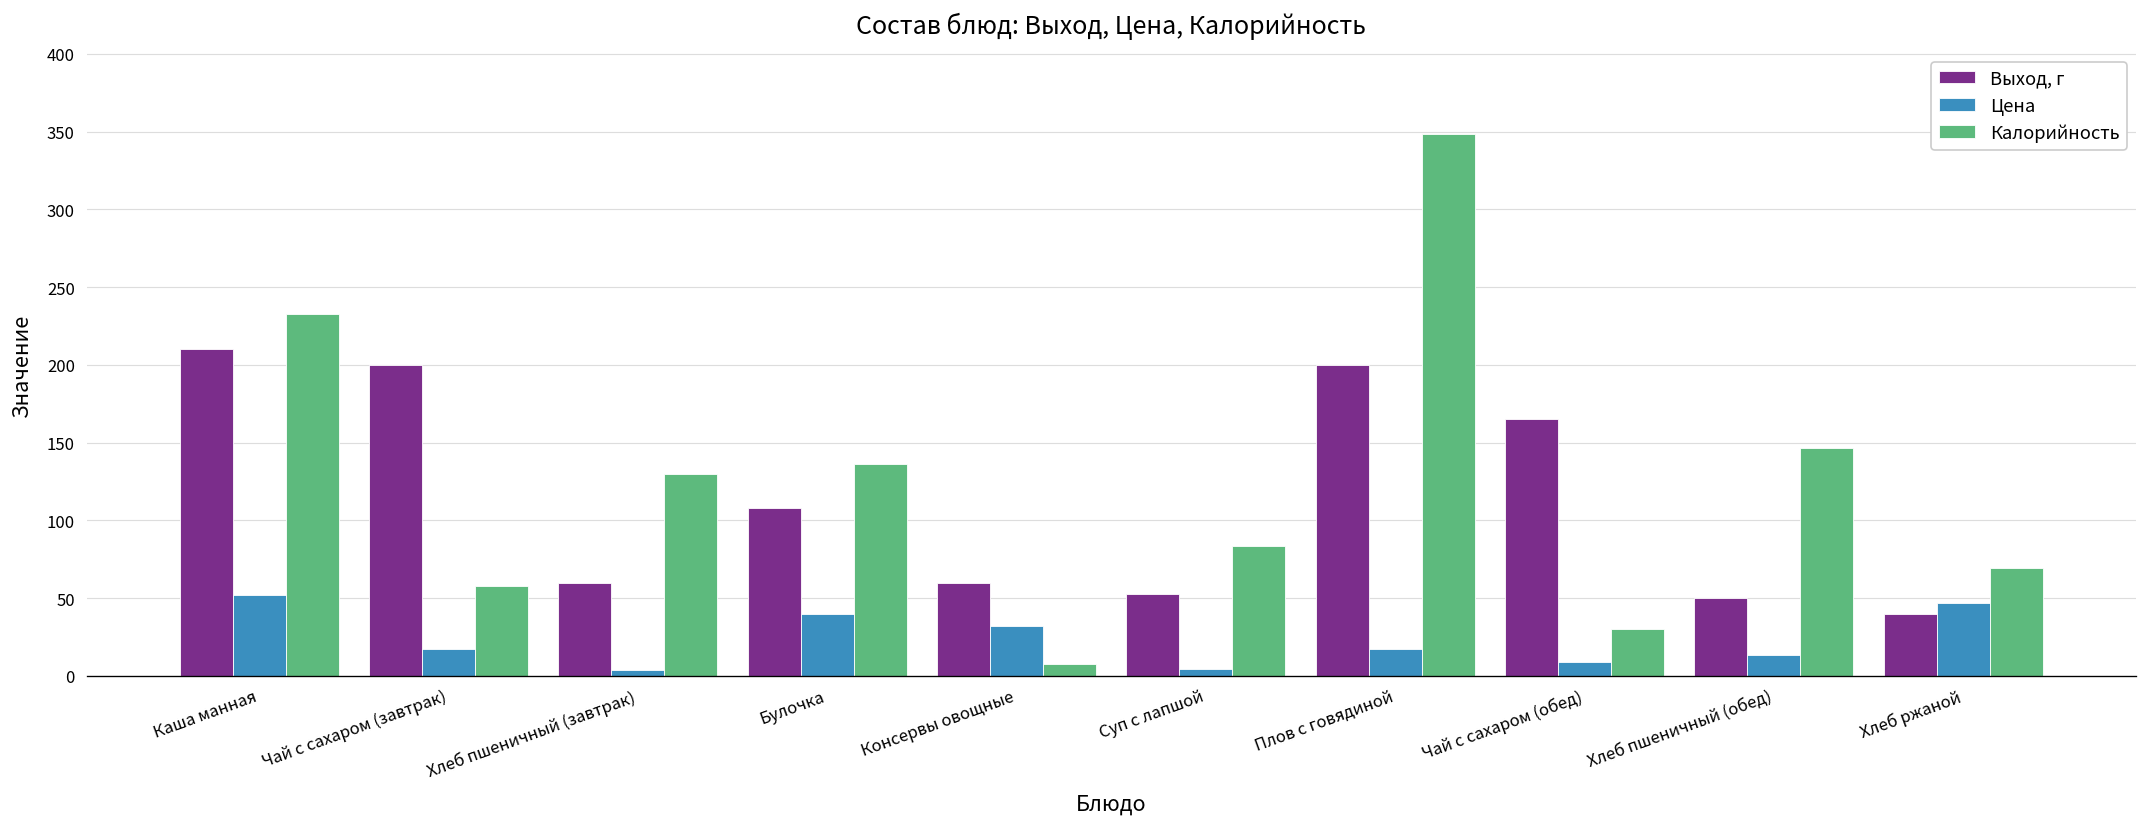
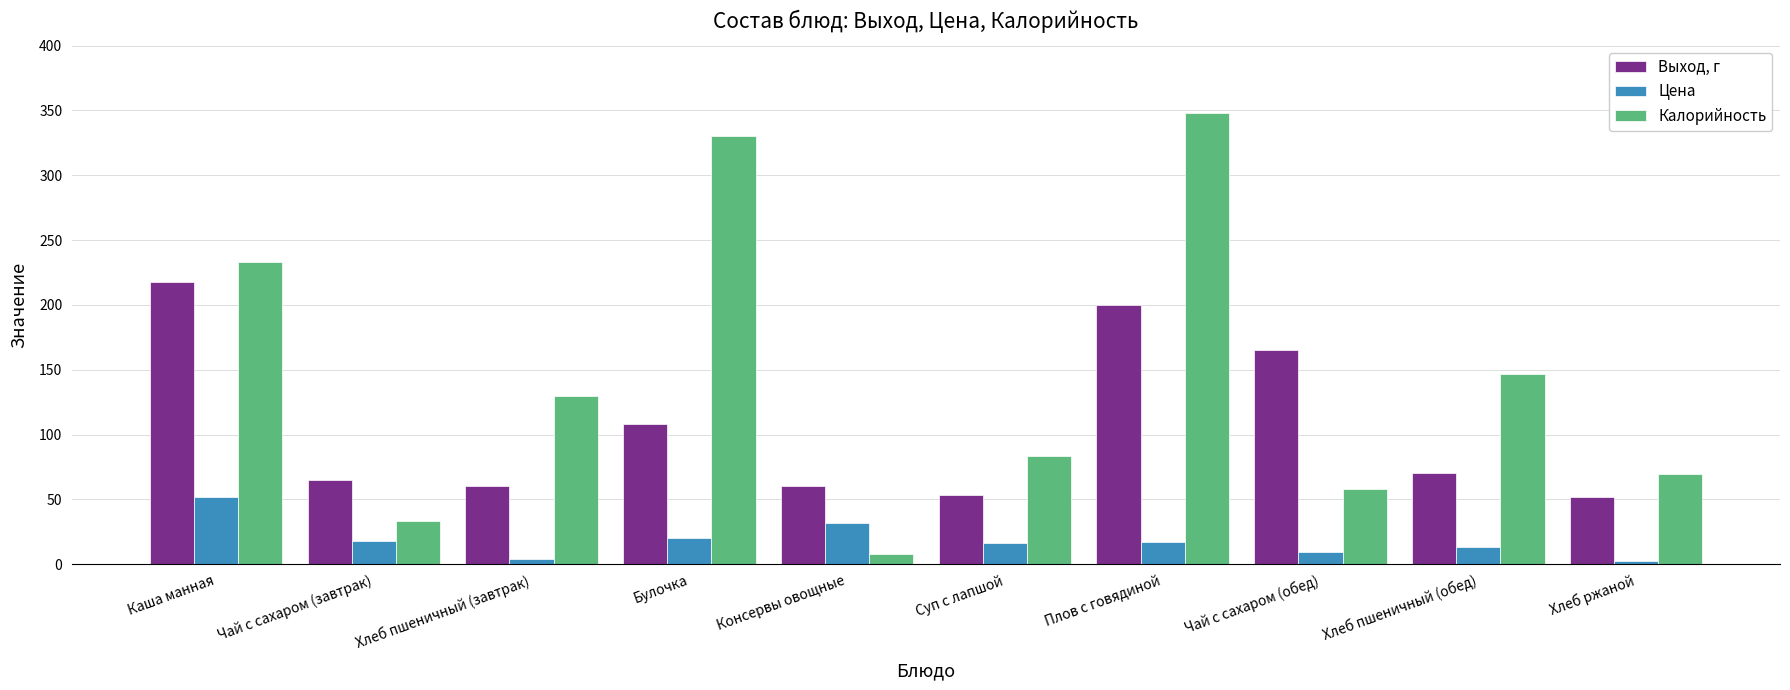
Выход, г, Каша манная: 210 -> 218
Выход, г, Чай с сахаром (завтрак): 200 -> 65
Калорийность, Чай с сахаром (завтрак): 58 -> 34
Цена, Булочка: 40 -> 20
Калорийность, Булочка: 136 -> 330
Цена, Суп с лапшой: 4 -> 16
Калорийность, Чай с сахаром (обед): 30 -> 58
Выход, г, Хлеб пшеничный (обед): 50 -> 70
Выход, г, Хлеб ржаной: 40 -> 52
Цена, Хлеб ржаной: 47 -> 2
